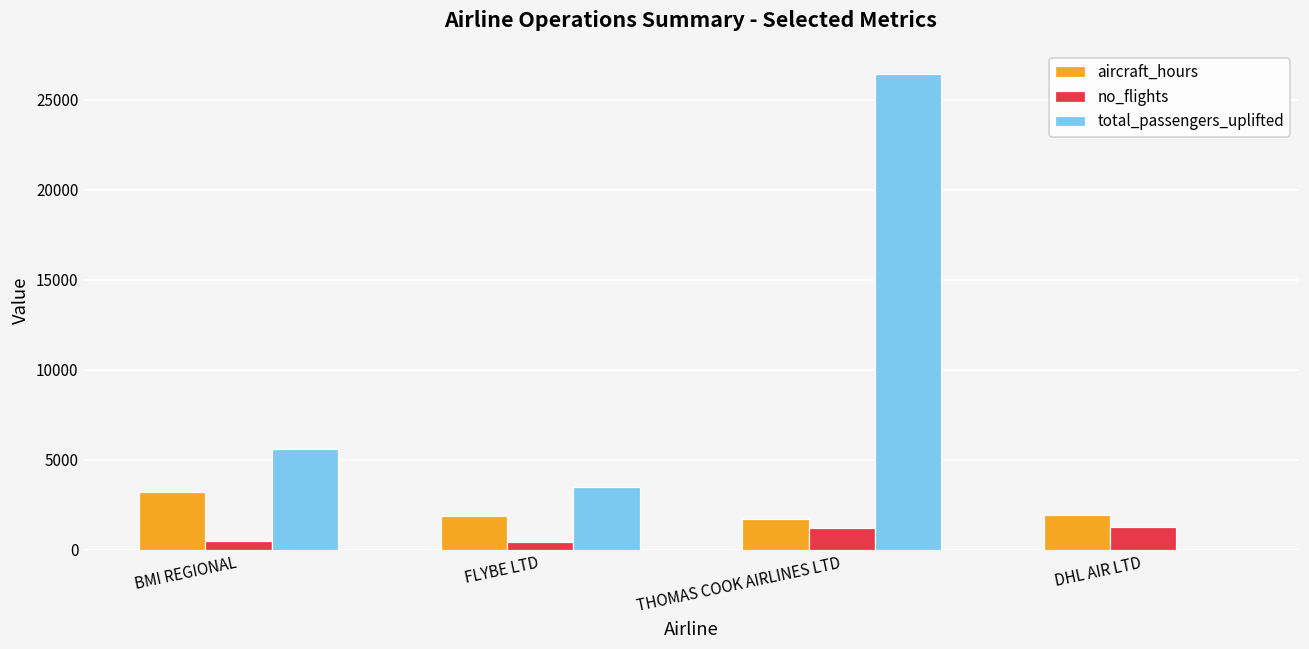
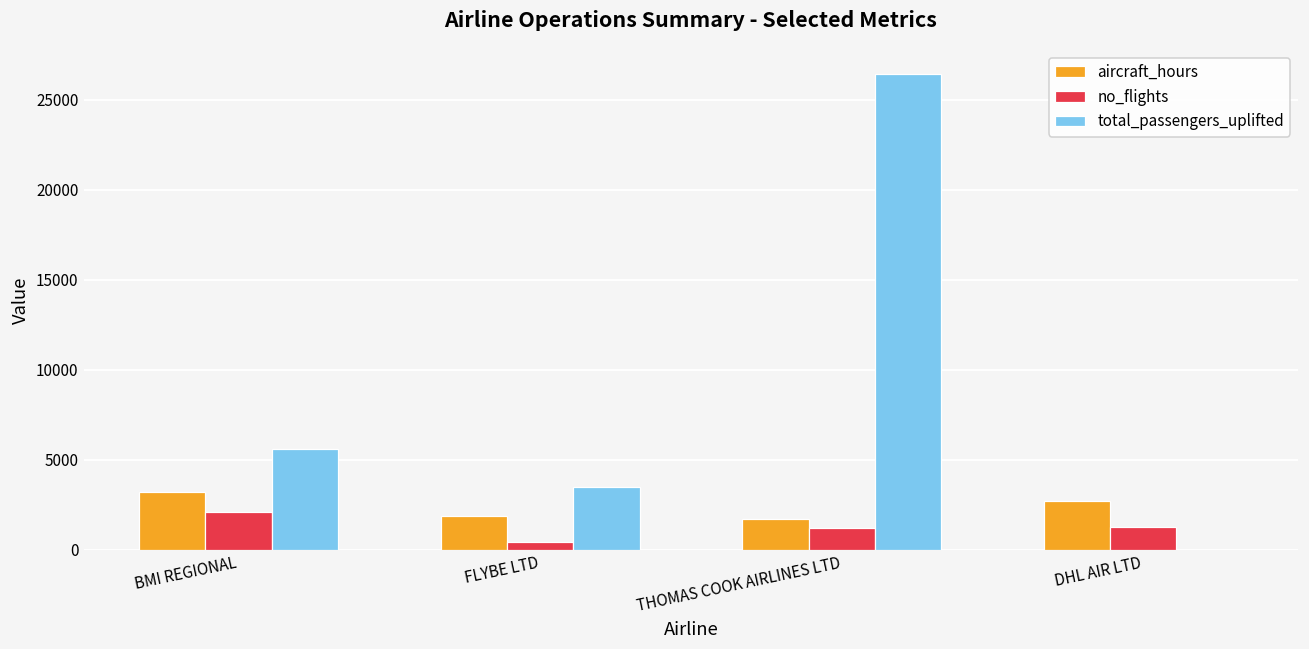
no_flights, BMI REGIONAL: 500 -> 2100
aircraft_hours, DHL AIR LTD: 1900 -> 2700
